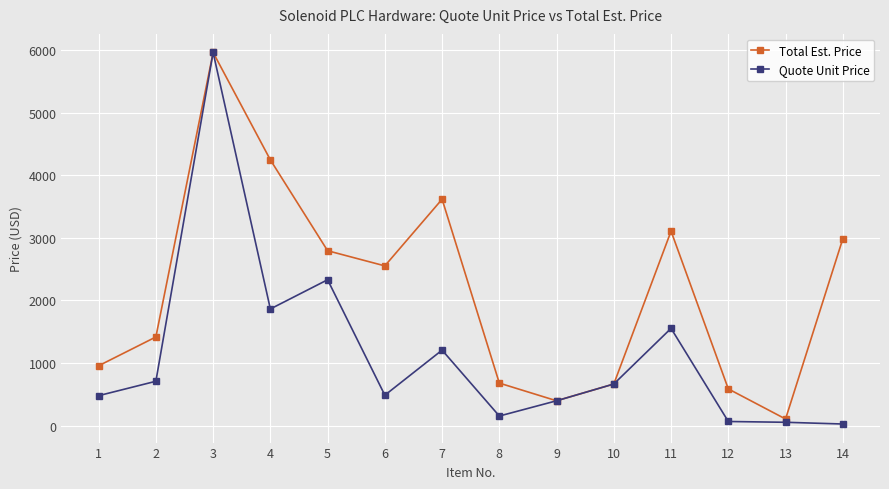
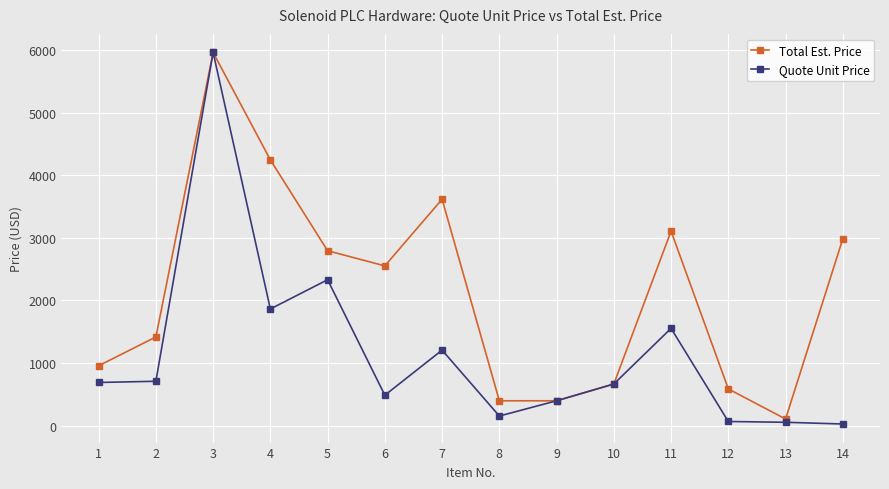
Quote Unit Price, 1: 500 -> 700
Total Est. Price, 8: 700 -> 400
